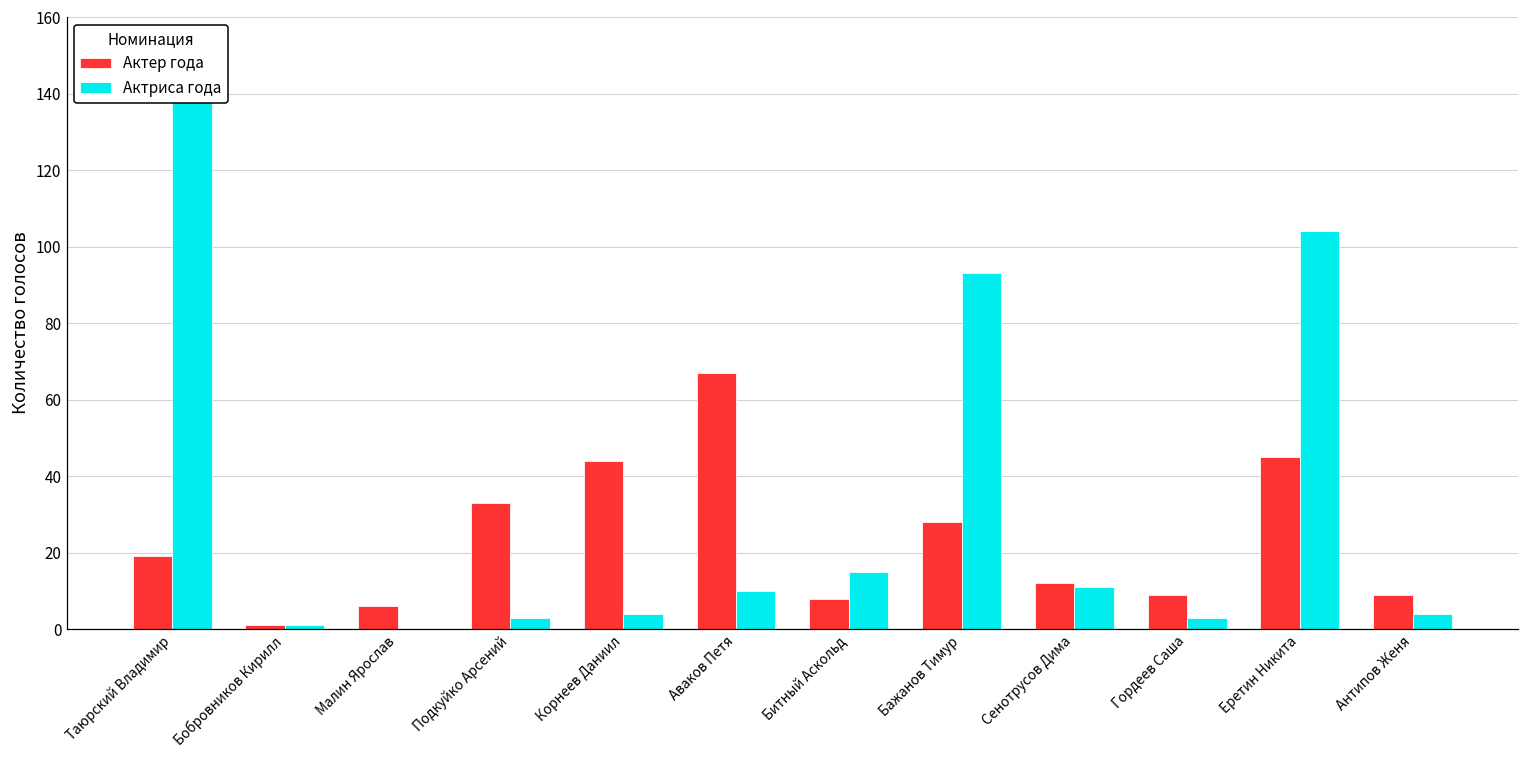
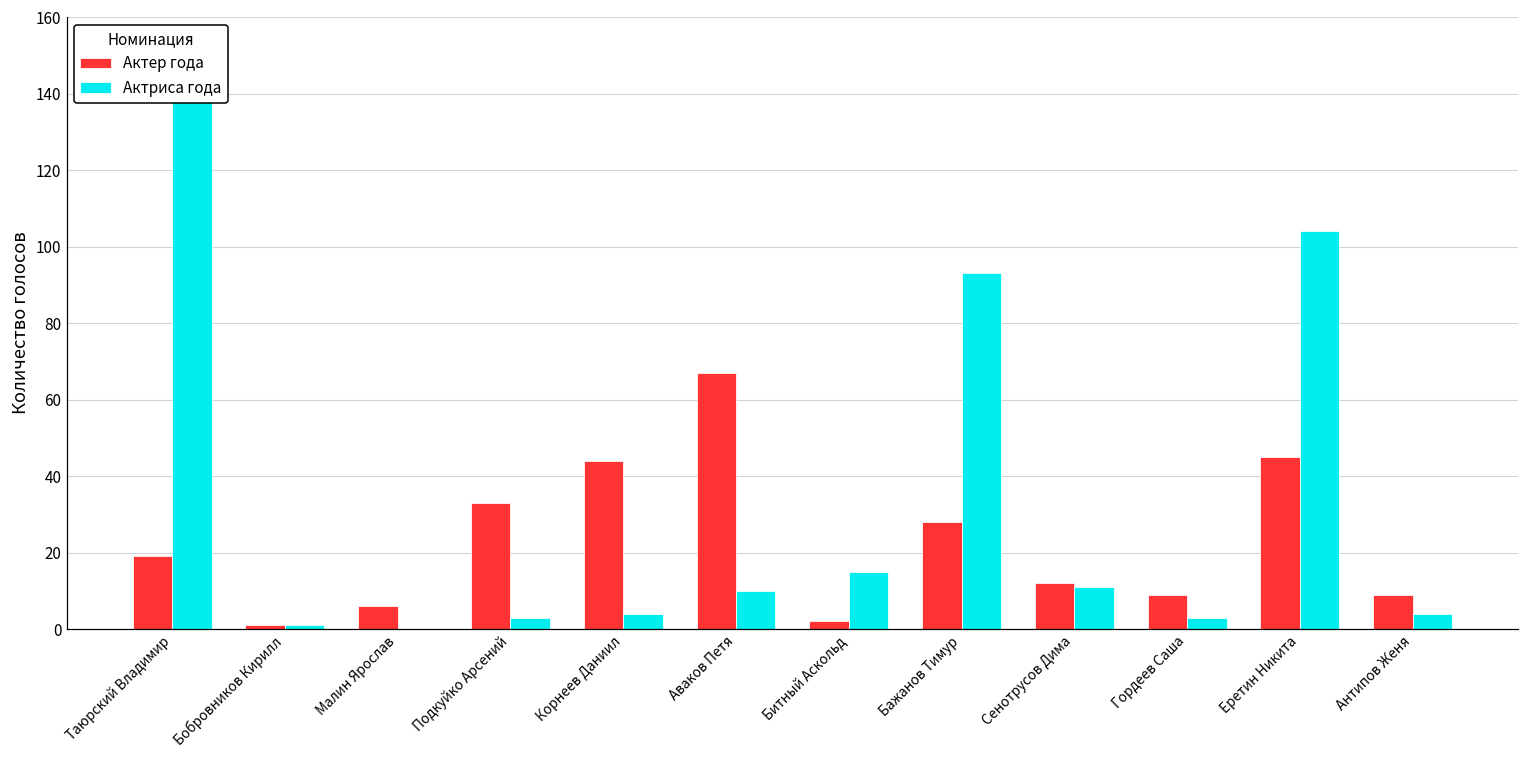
Актер года, Битный Аскольд: 8 -> 2
